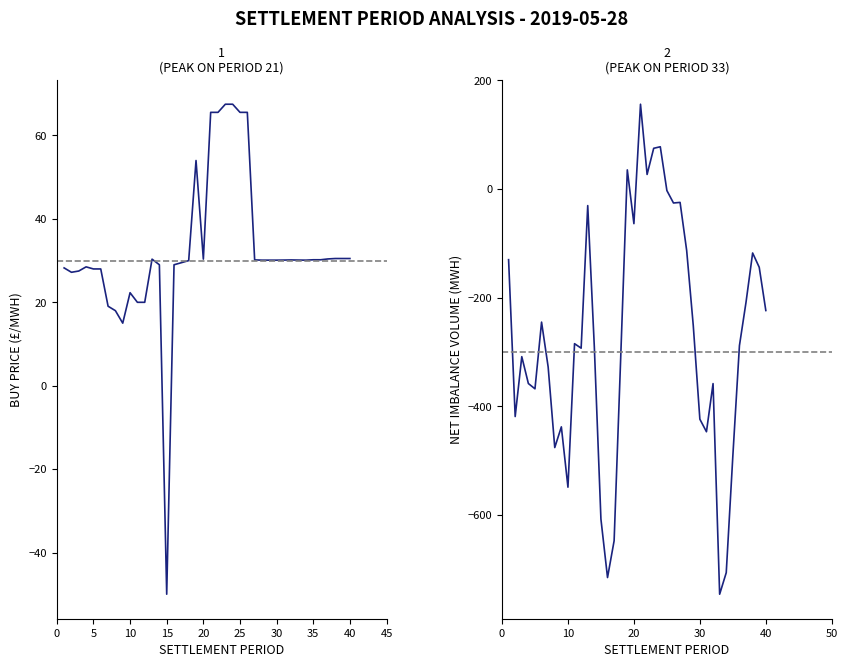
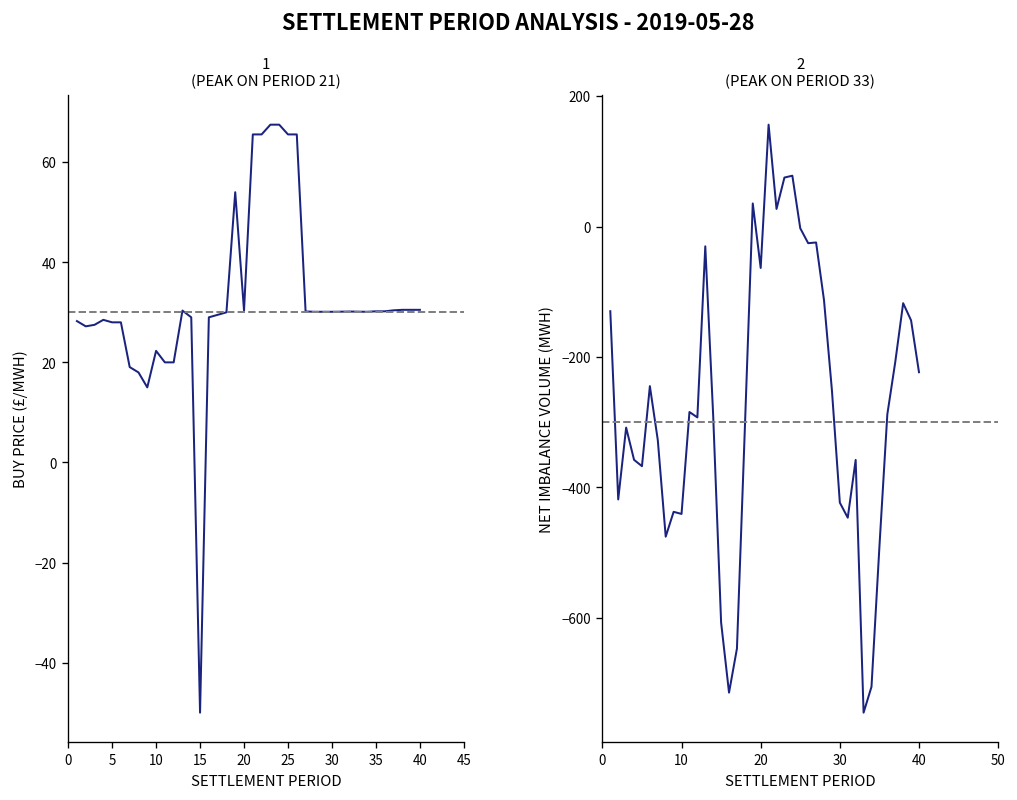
2 (PEAK ON PERIOD 33), 10: -550 -> -440
